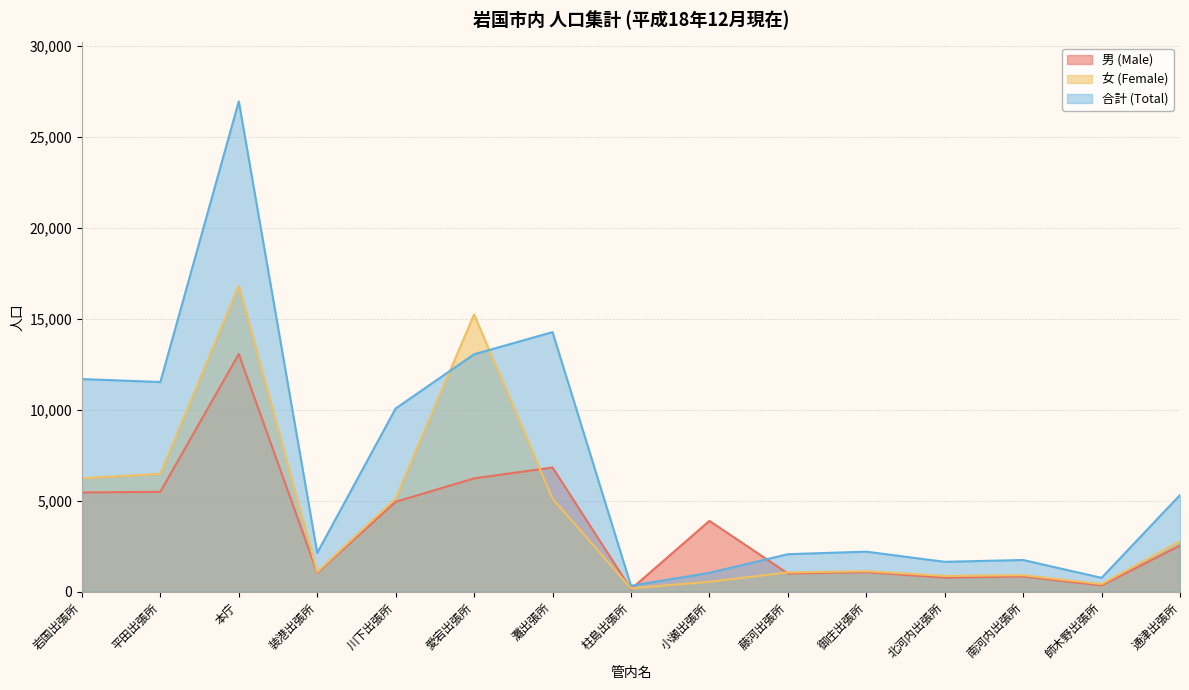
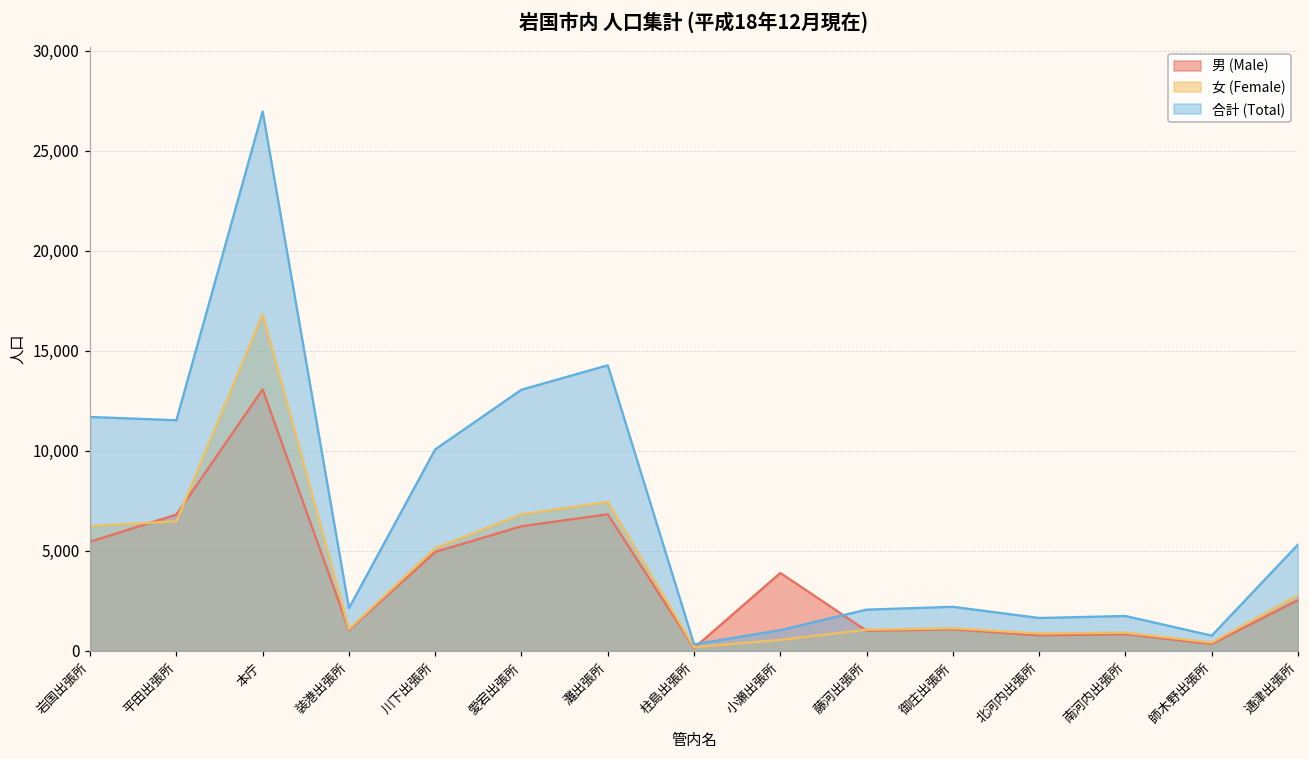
男 (Male), 平田出張所: 5,500 -> 6,800
女 (Female), 愛宕出張所: 15,200 -> 6,800
女 (Female), 灘出張所: 5,100 -> 7,400
